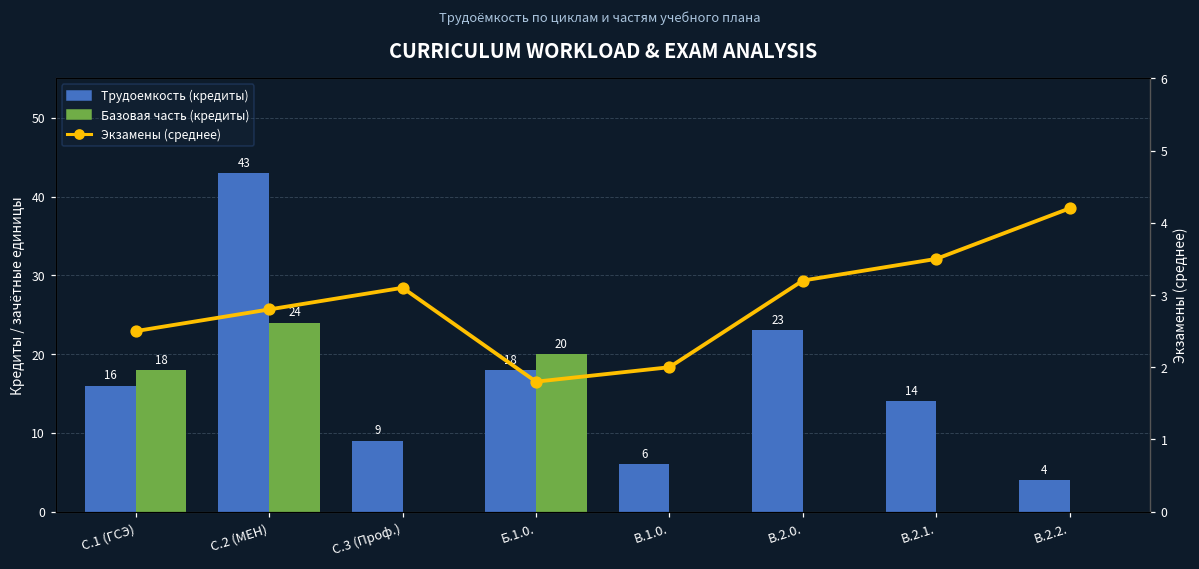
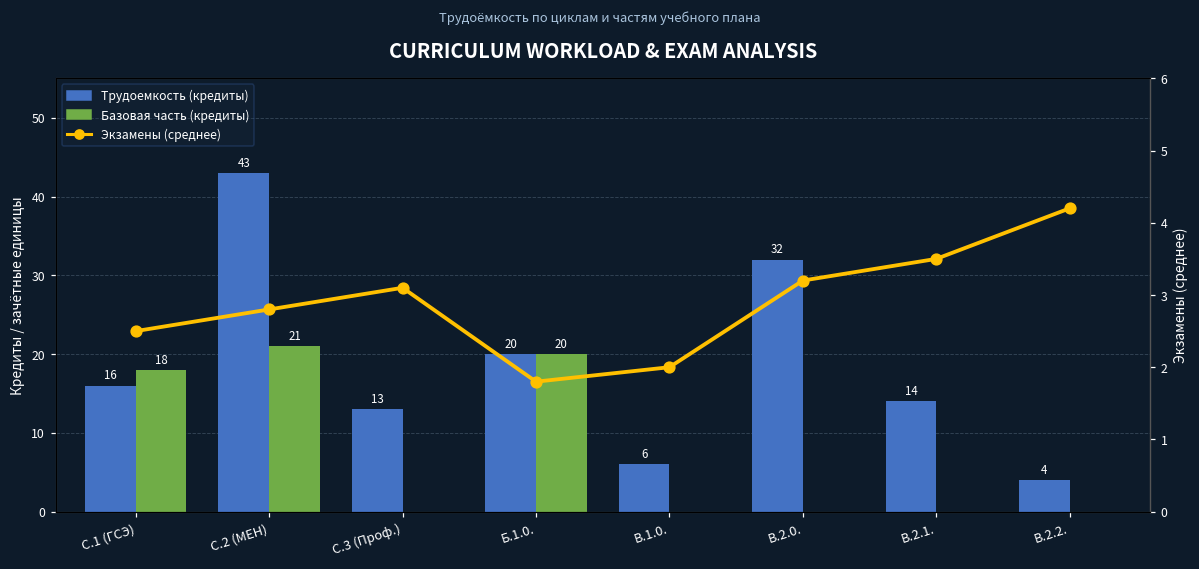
Базовая часть (кредиты), С.2 (МЕН): 24 -> 21
Трудоемкость (кредиты), С.3 (Проф.): 9 -> 13
Трудоемкость (кредиты), Б.1.0.: 18 -> 20
Трудоемкость (кредиты), В.2.0.: 23 -> 32
